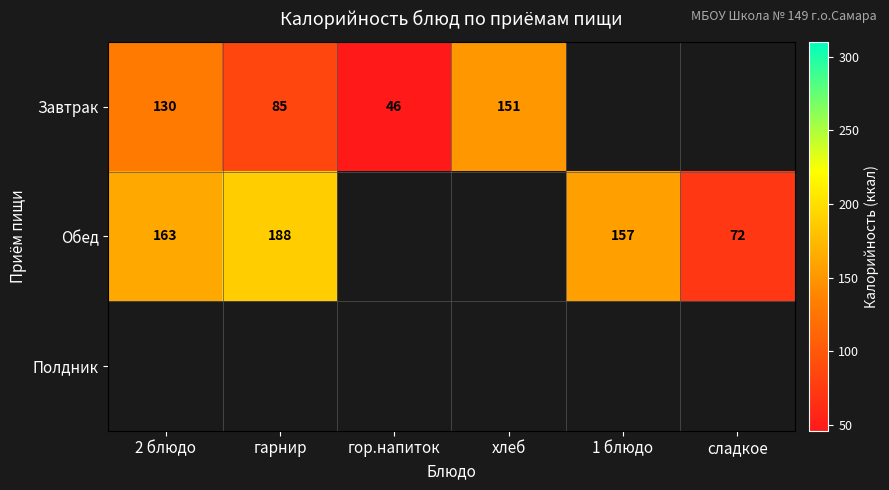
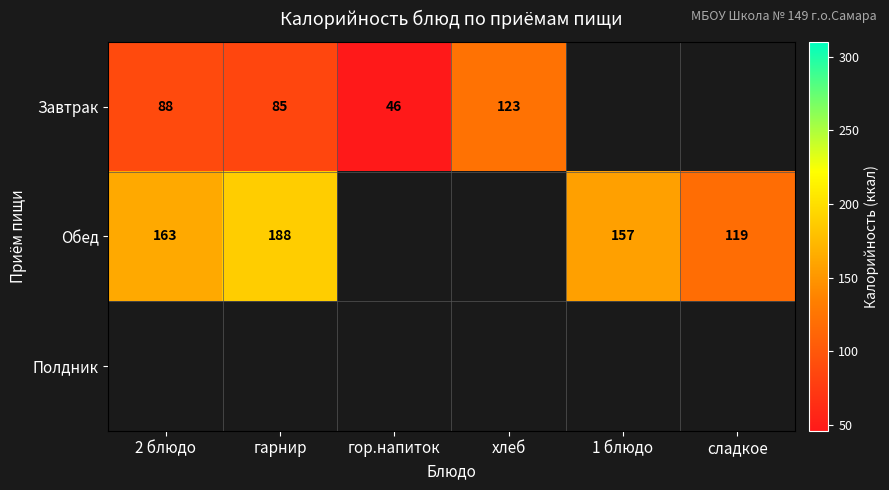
Завтрак, 2 блюдо: 130 -> 88
Завтрак, хлеб: 151 -> 123
Обед, сладкое: 72 -> 119
